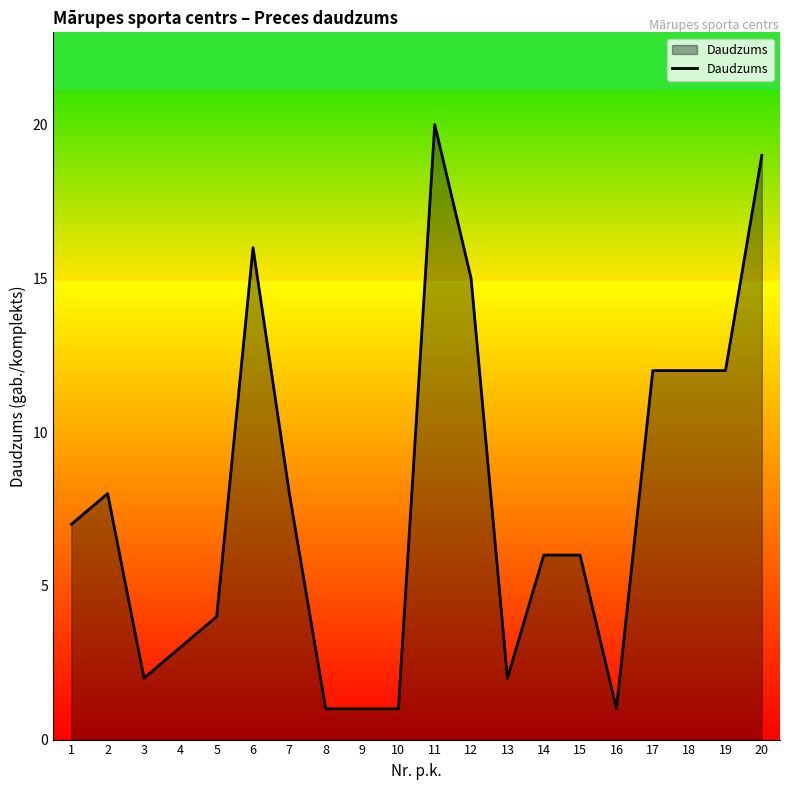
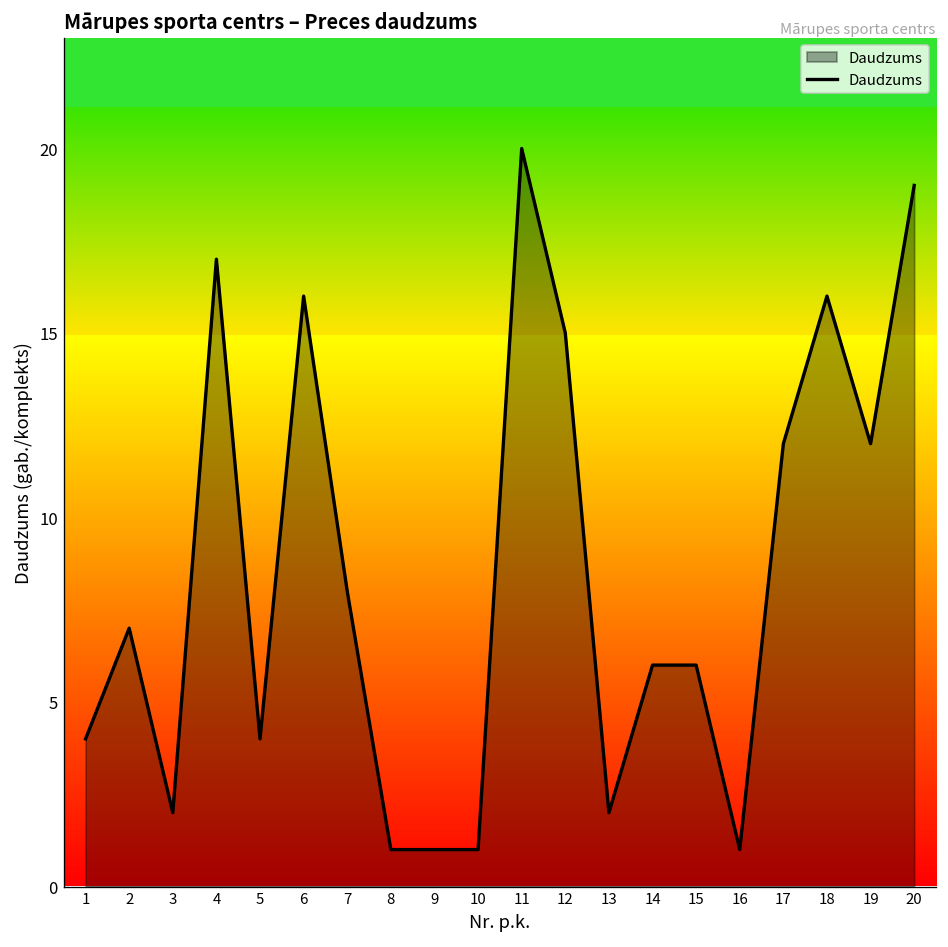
1: 7 -> 4
2: 8 -> 7
4: 3 -> 17
18: 12 -> 16
